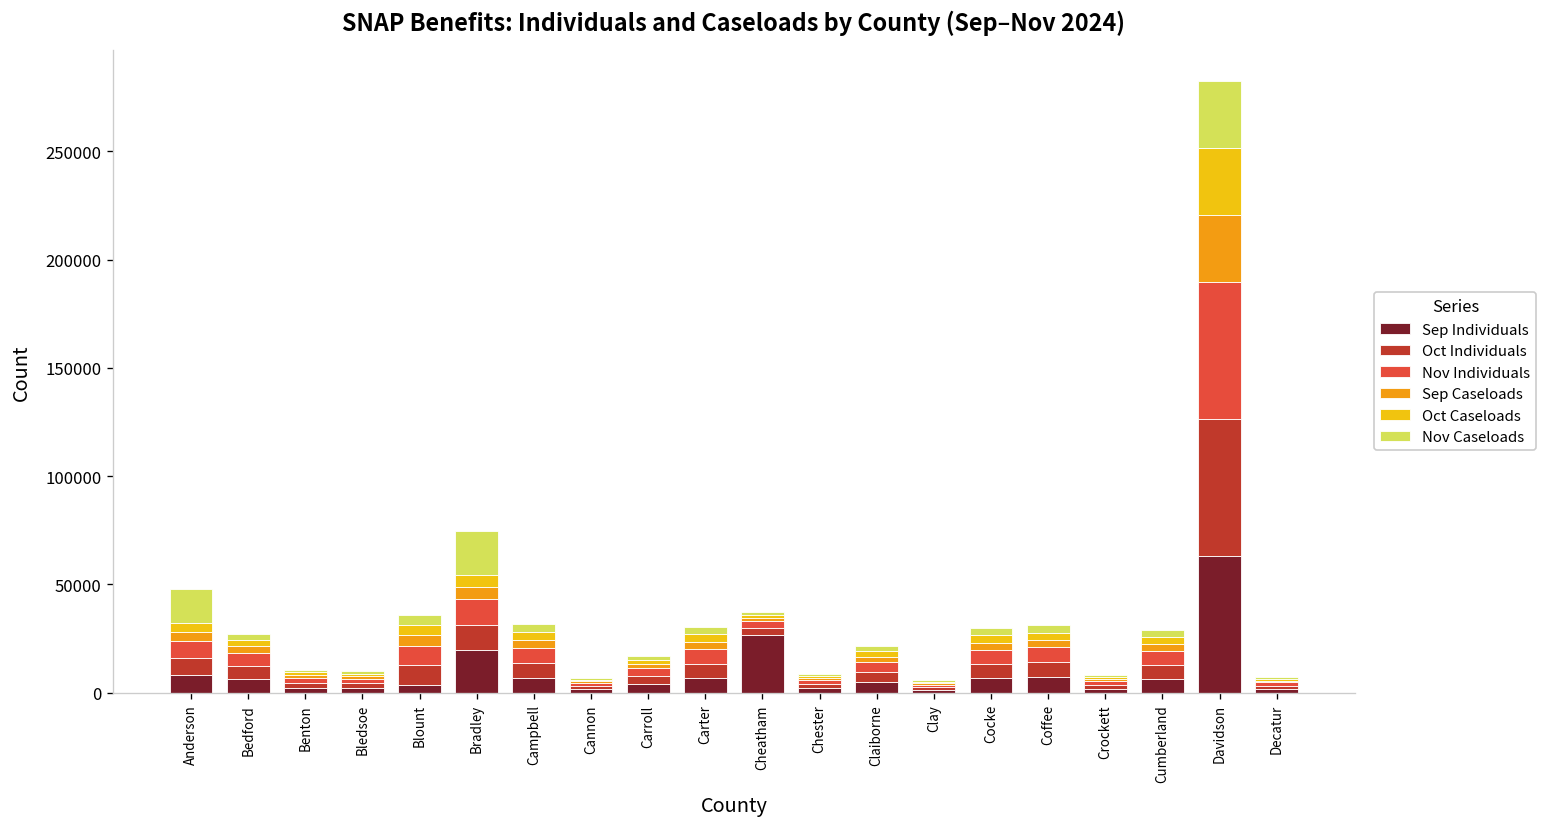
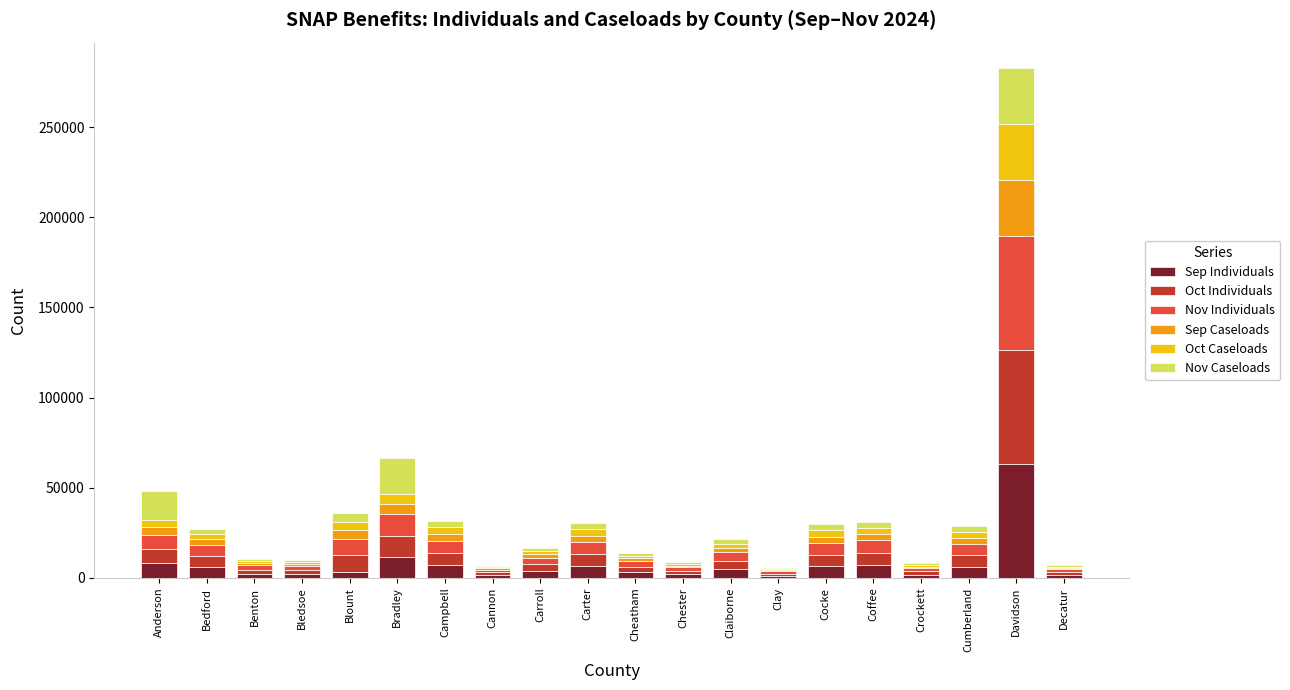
Sep Individuals, Bradley: 20000 -> 12000
Sep Individuals, Cheatham: 27000 -> 3000
